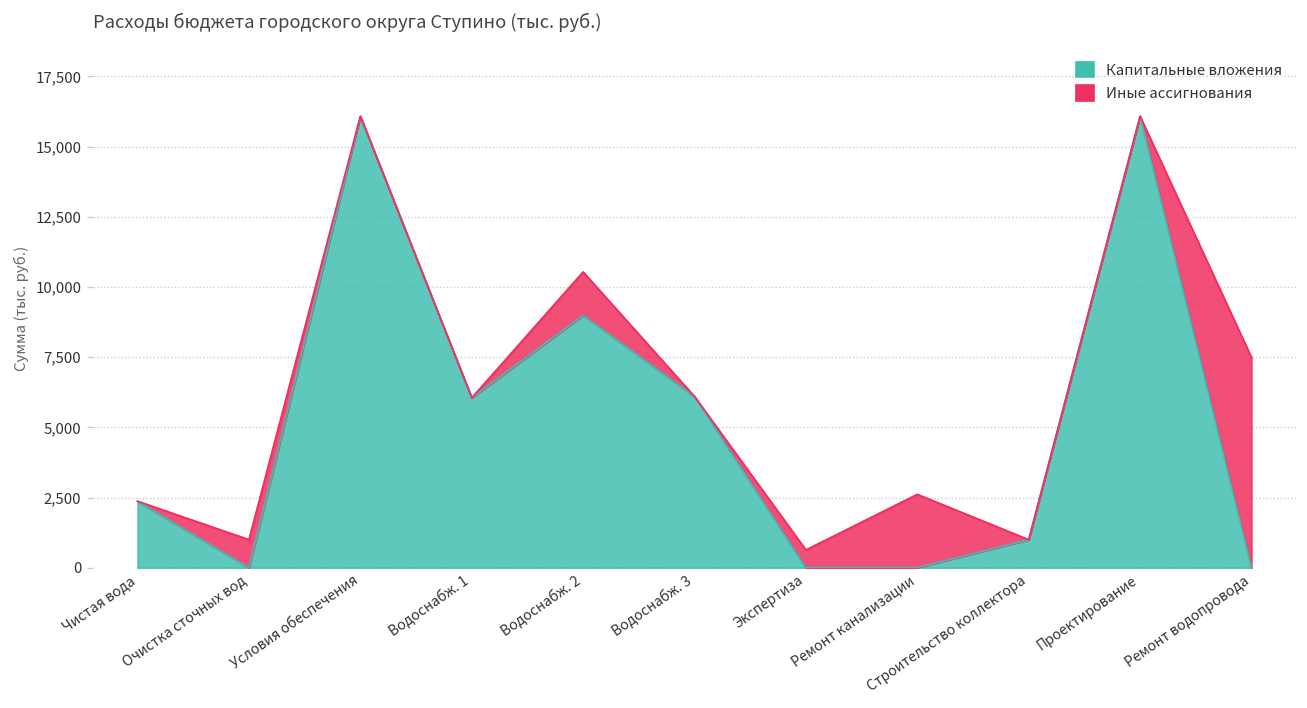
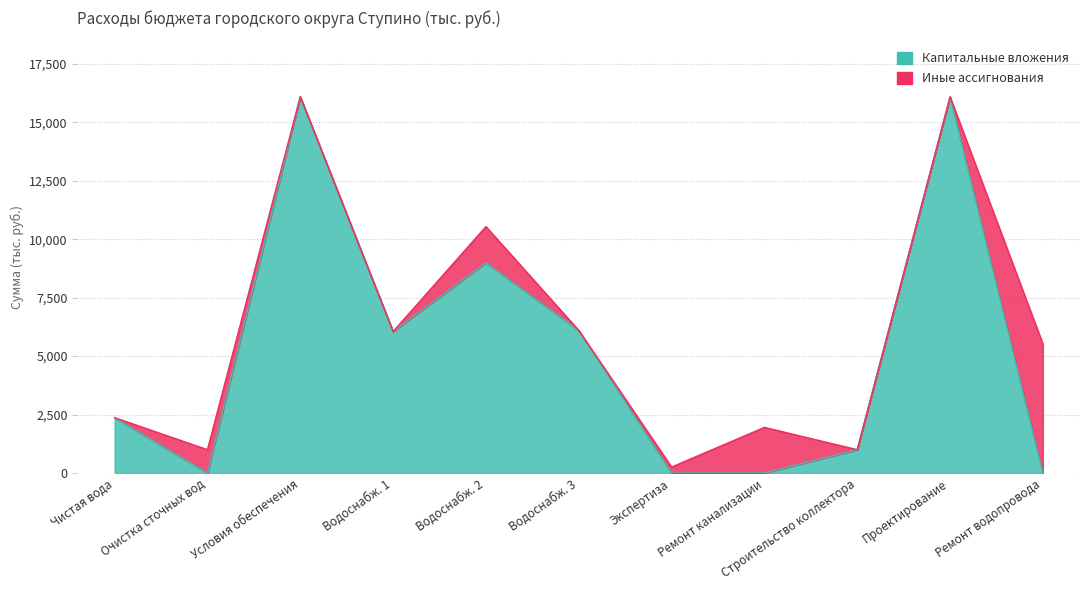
Иные ассигнования, Экспертиза: 600 -> 300
Иные ассигнования, Ремонт канализации: 2,600 -> 2,000
Иные ассигнования, Ремонт водопровода: 7,500 -> 5,500
